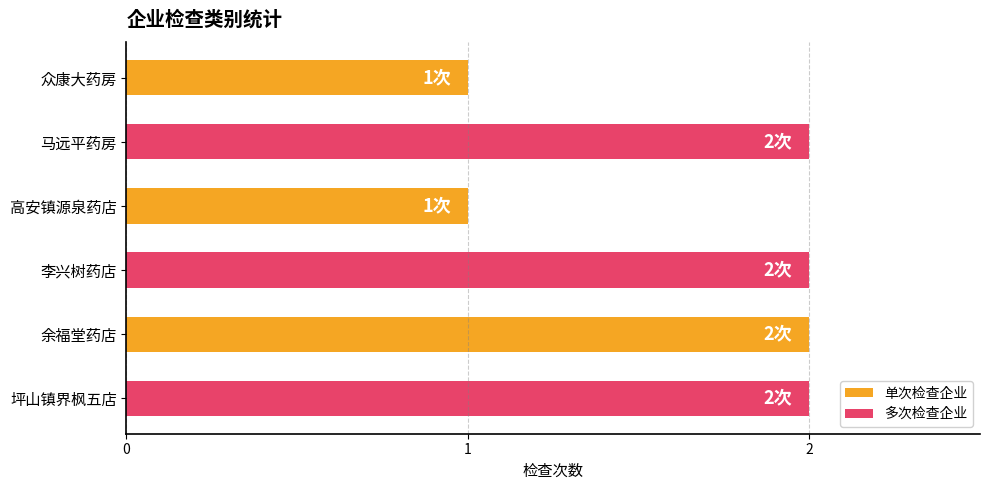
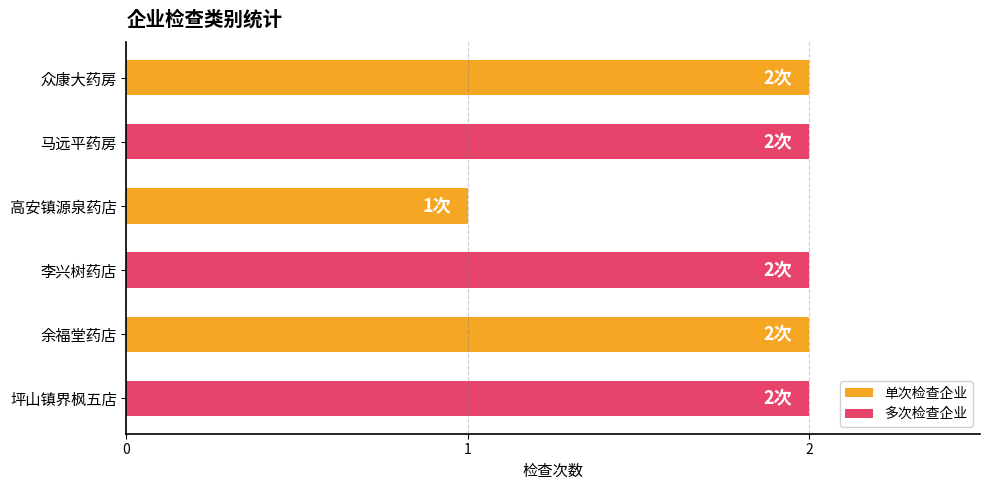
众康大药房: 1次 -> 2次
